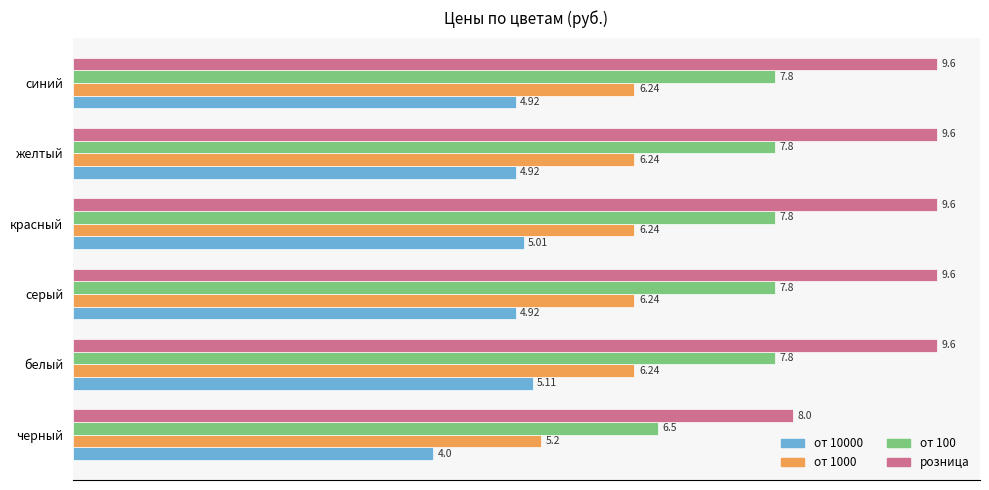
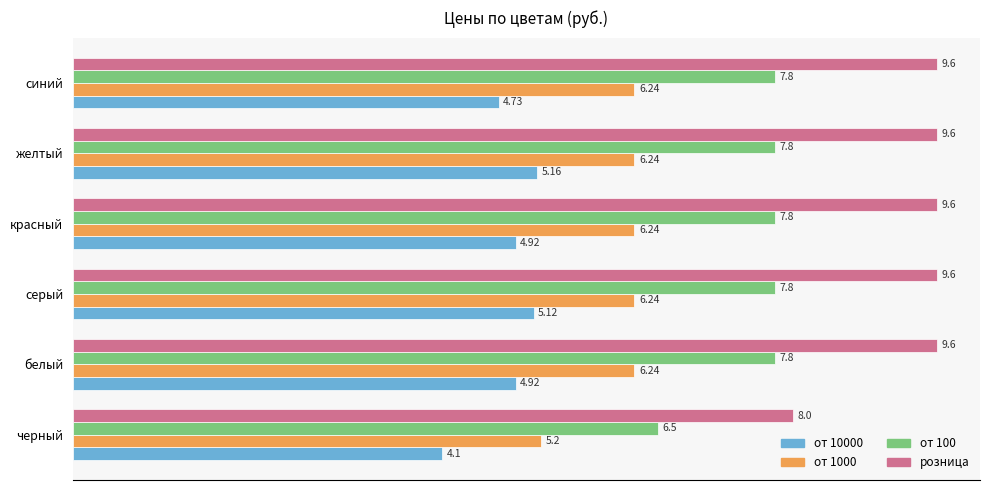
от 10000, синий: 4.92 -> 4.73
от 10000, желтый: 4.92 -> 5.16
от 10000, красный: 5.01 -> 4.92
от 10000, серый: 4.92 -> 5.12
от 10000, белый: 5.11 -> 4.92
от 10000, черный: 4.0 -> 4.1
